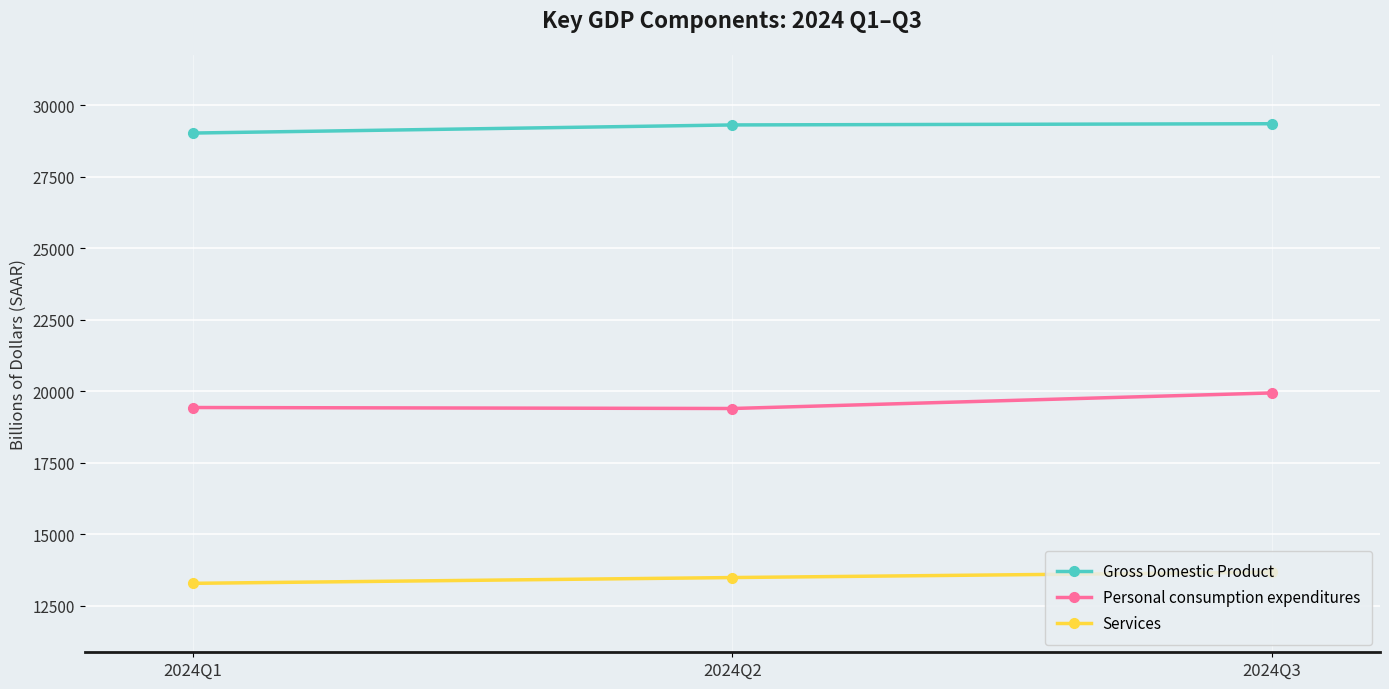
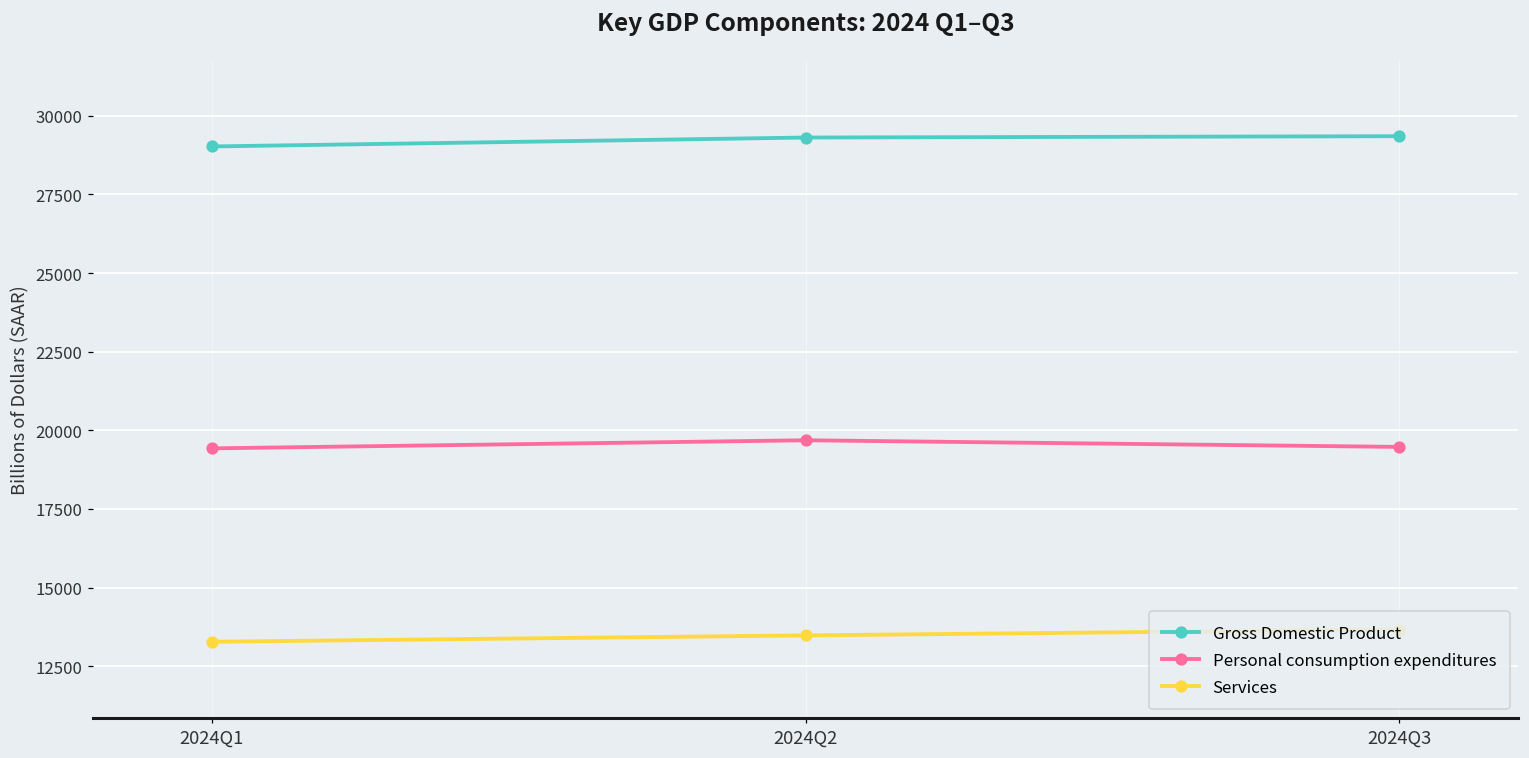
Personal consumption expenditures, 2024Q2: 19400 -> 19700
Personal consumption expenditures, 2024Q3: 19900 -> 19500
